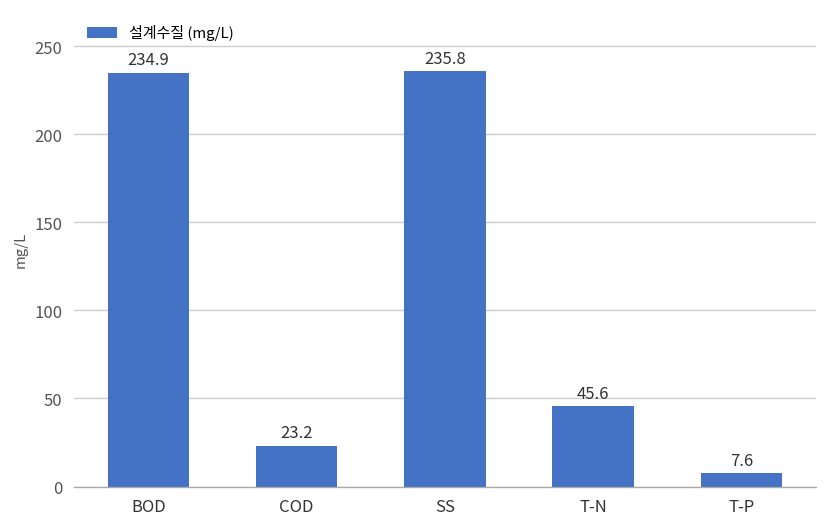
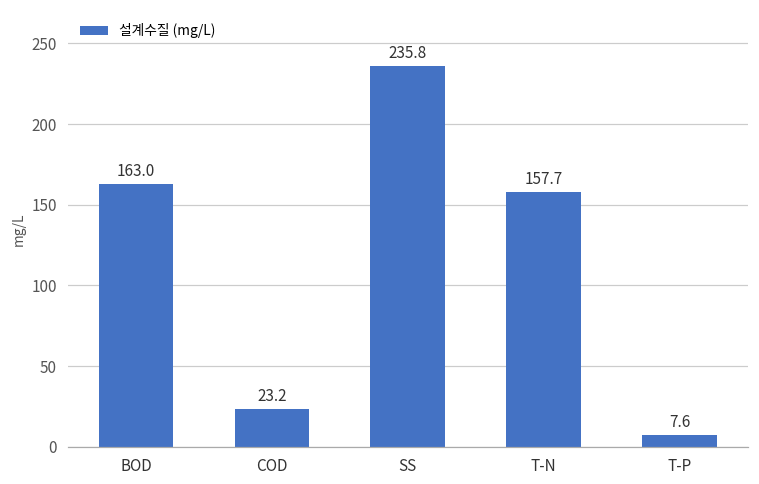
BOD: 234.9 -> 163.0
T-N: 45.6 -> 157.7
